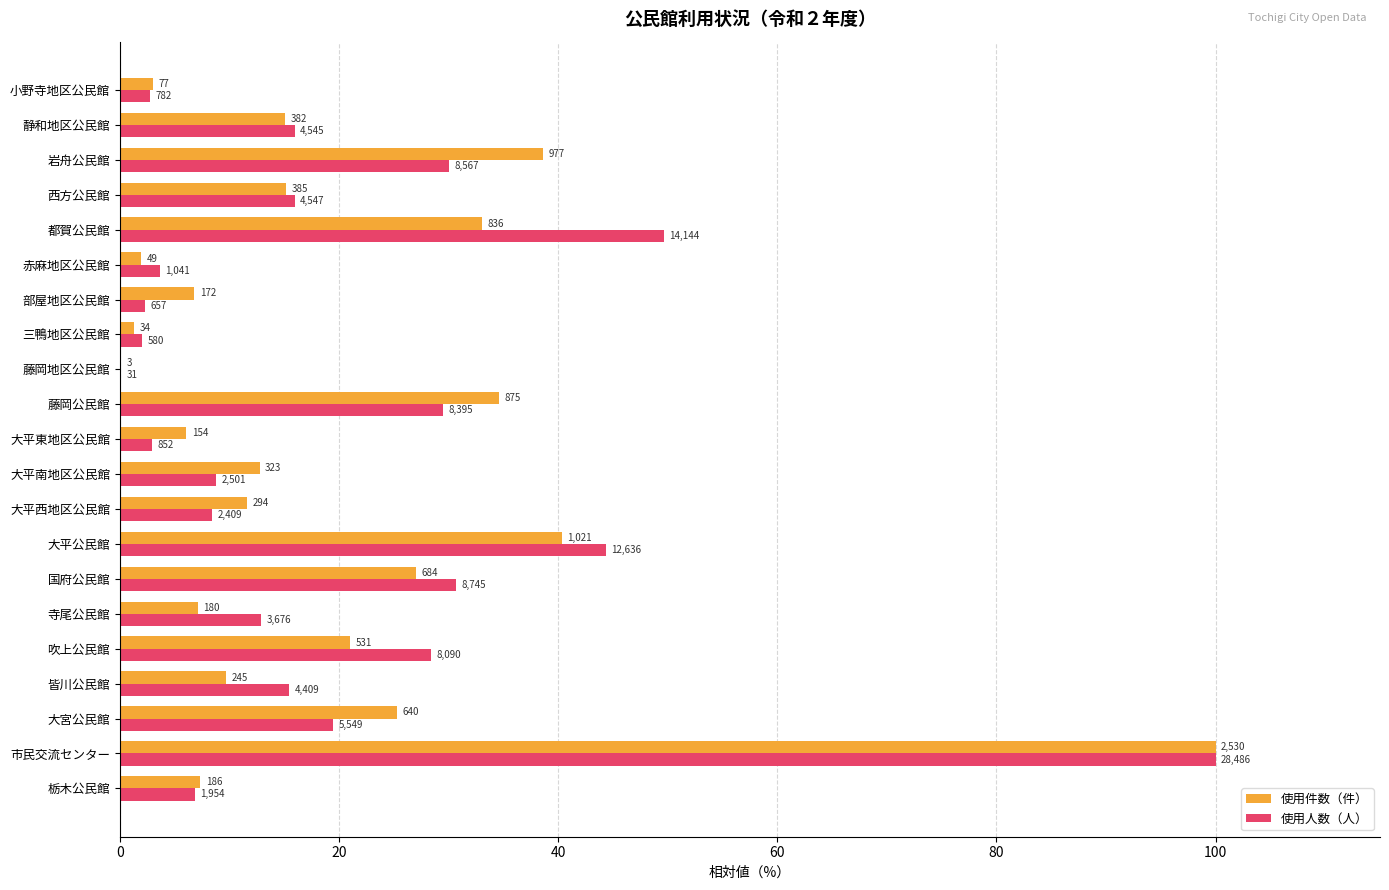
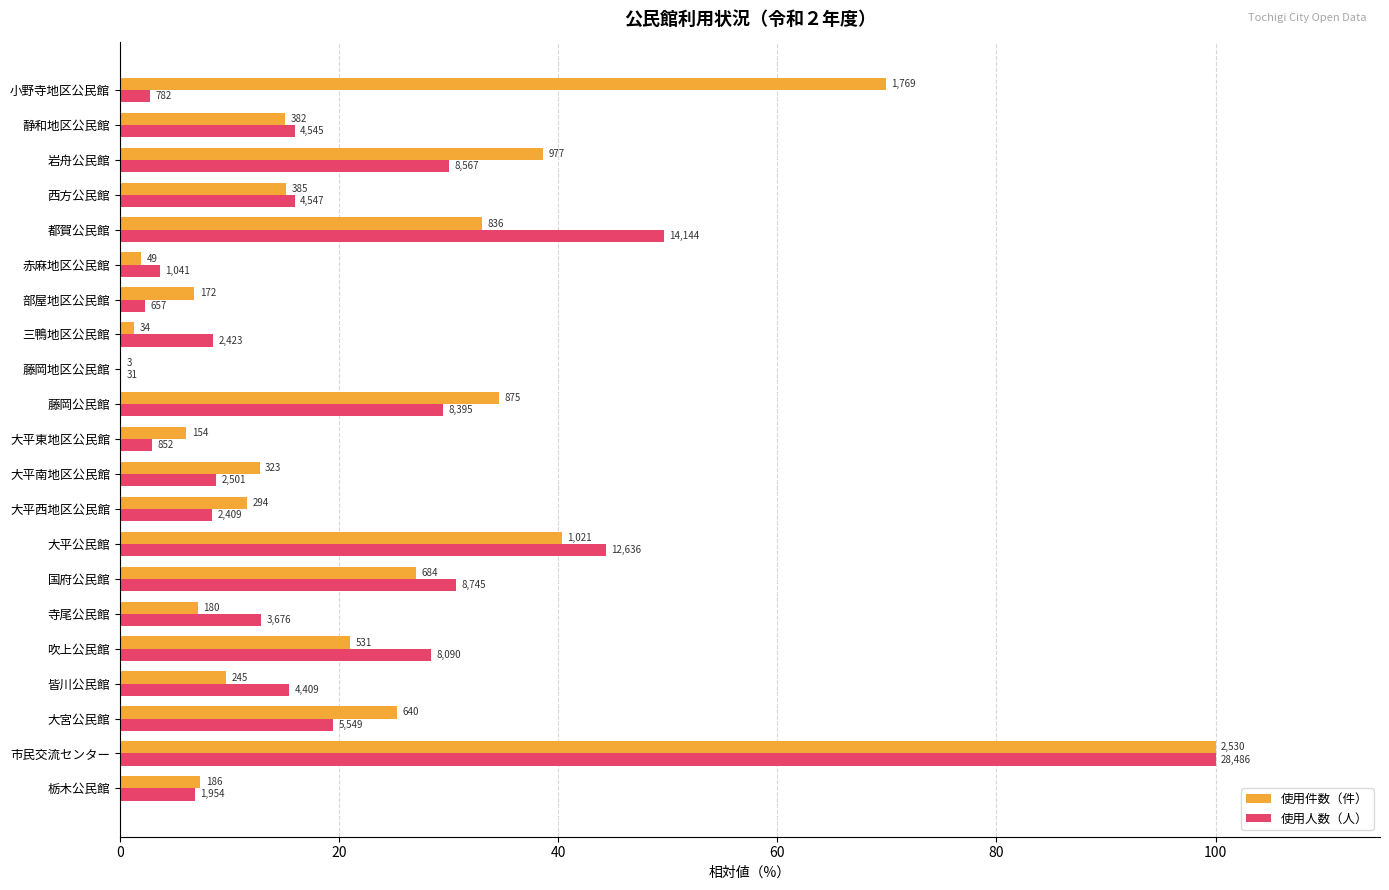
使用件数（件）, 小野寺地区公民館: 77 -> 1,769
使用人数（人）, 三鴨地区公民館: 580 -> 2,423
